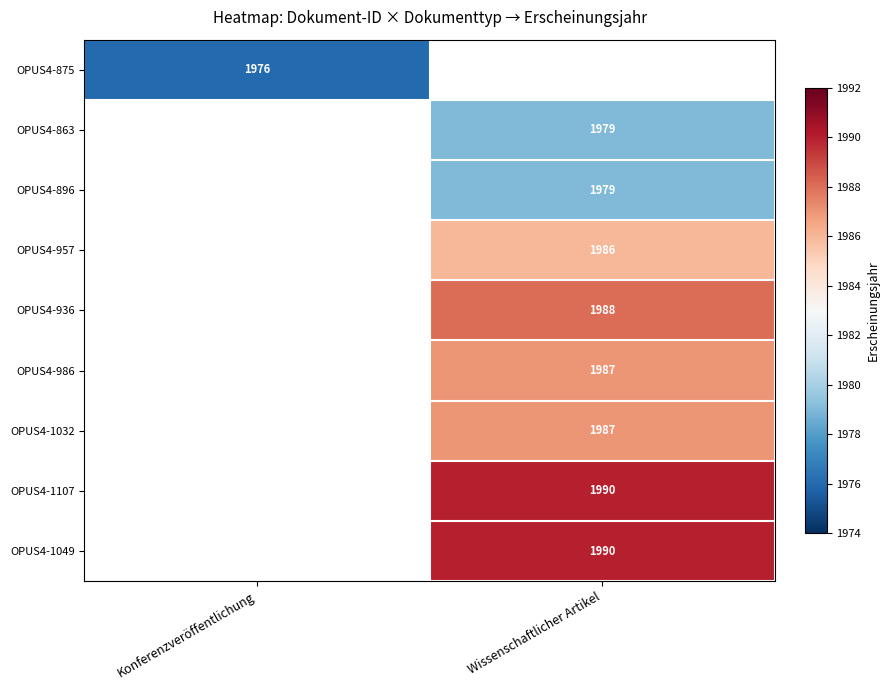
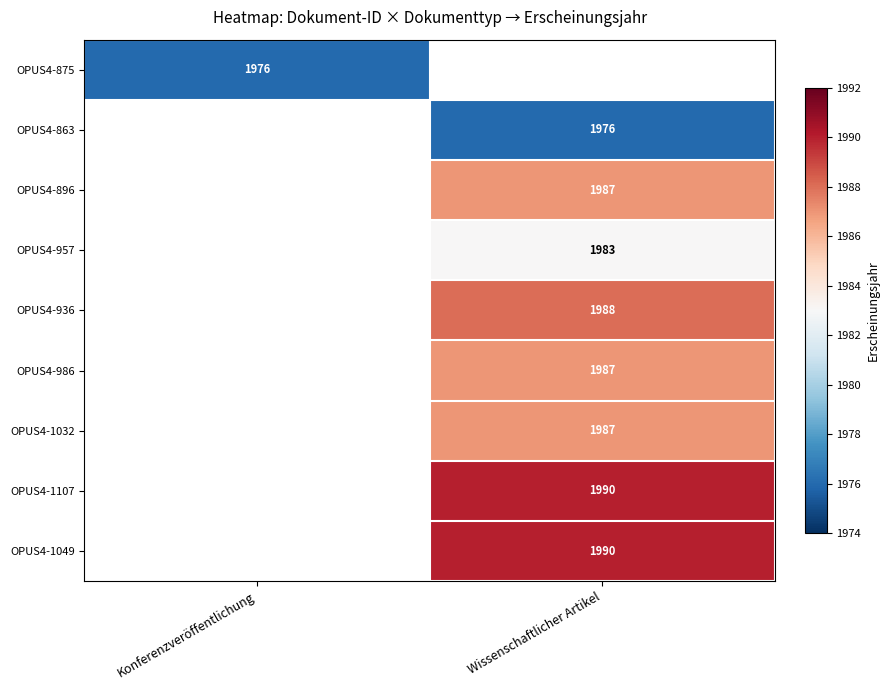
OPUS4-863, Wissenschaftlicher Artikel: 1979 -> 1976
OPUS4-896, Wissenschaftlicher Artikel: 1979 -> 1987
OPUS4-957, Wissenschaftlicher Artikel: 1986 -> 1983
